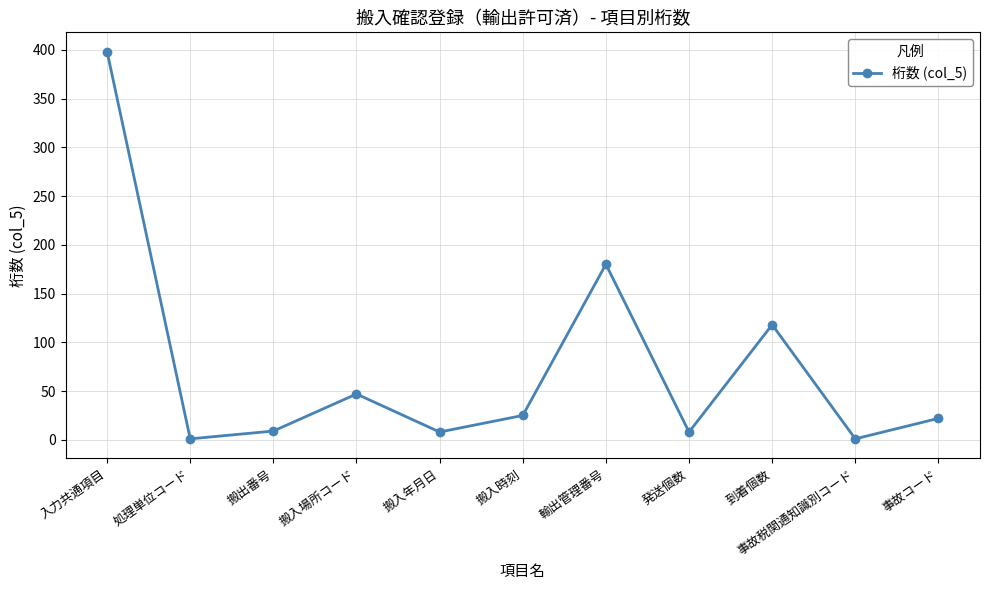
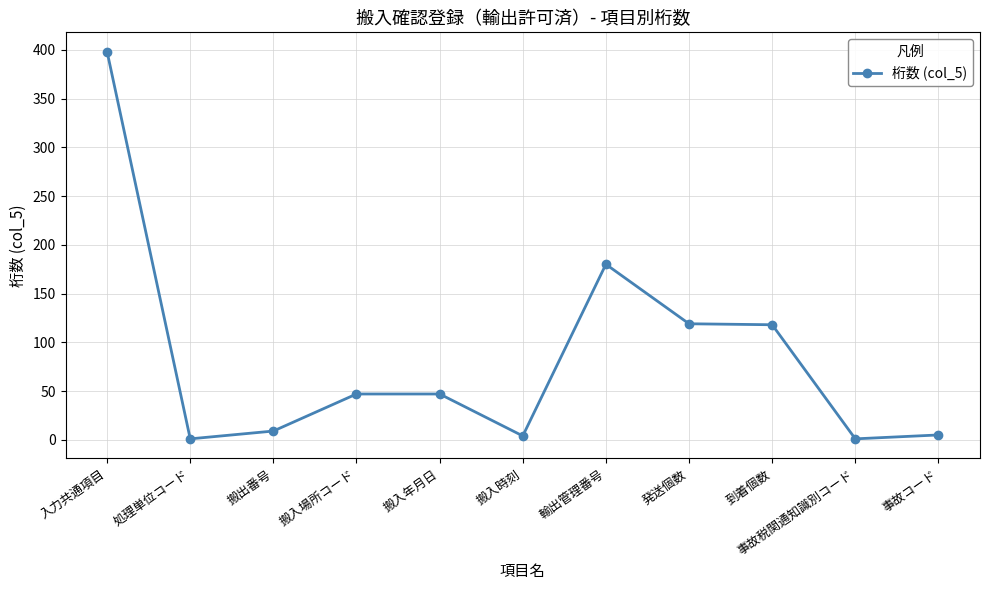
搬入年月日: 10 -> 50
搬入時刻: 30 -> 0
発送個数: 10 -> 120
事故コード: 20 -> 10
